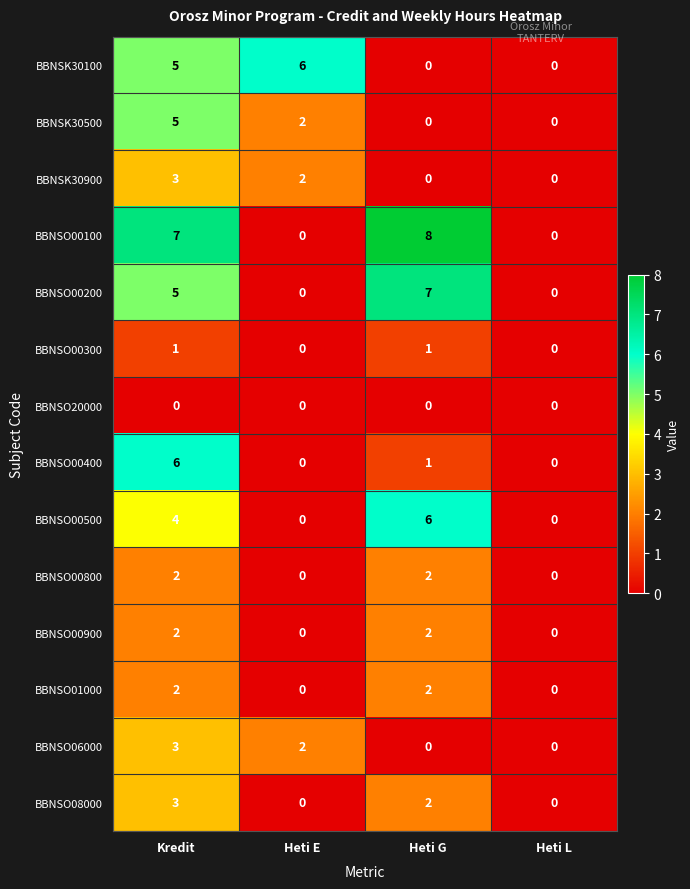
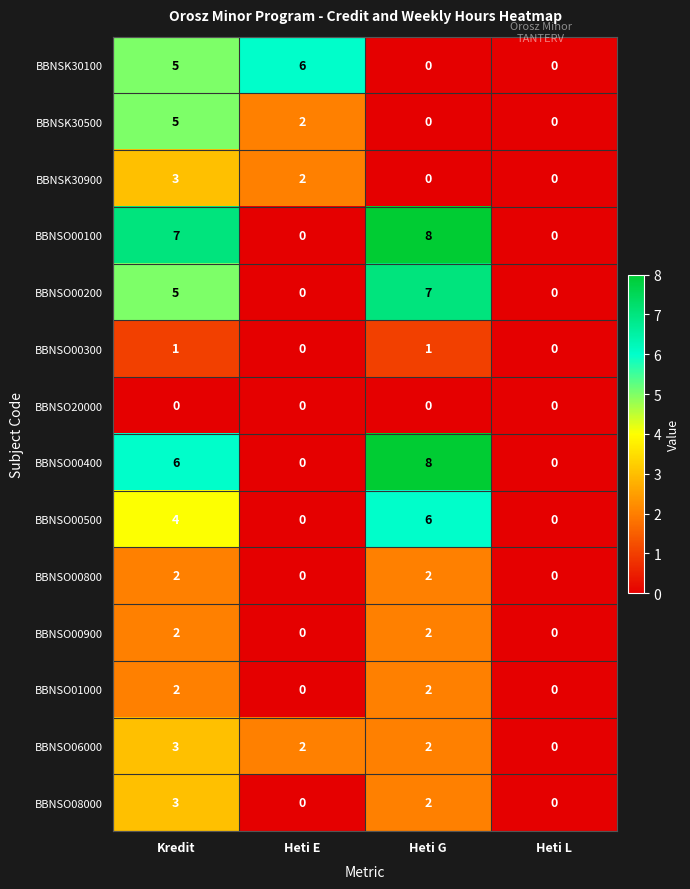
BBNSO00400, Heti G: 1 -> 8
BBNSO06000, Heti G: 0 -> 2
